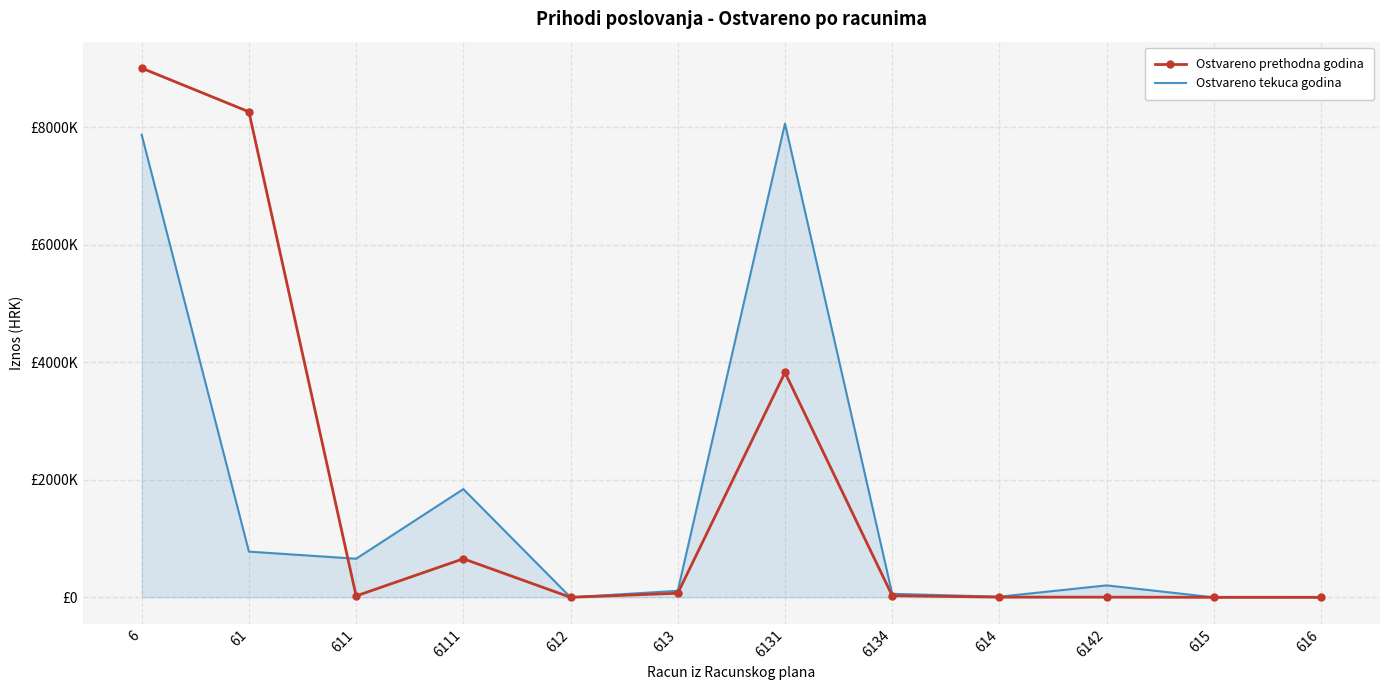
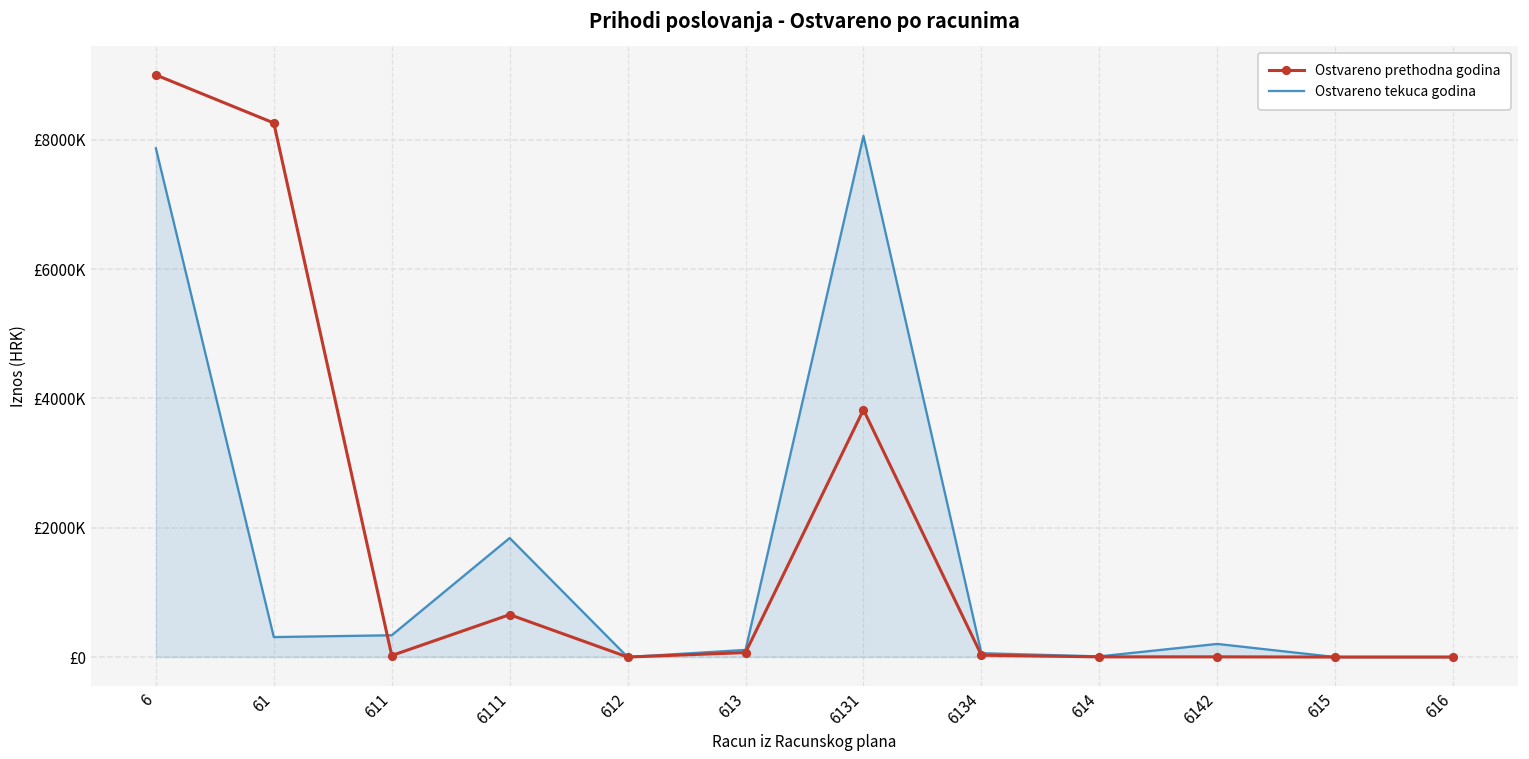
Ostvareno tekuca godina, 61: £800000 -> £300000
Ostvareno tekuca godina, 611: £700000 -> £300000
